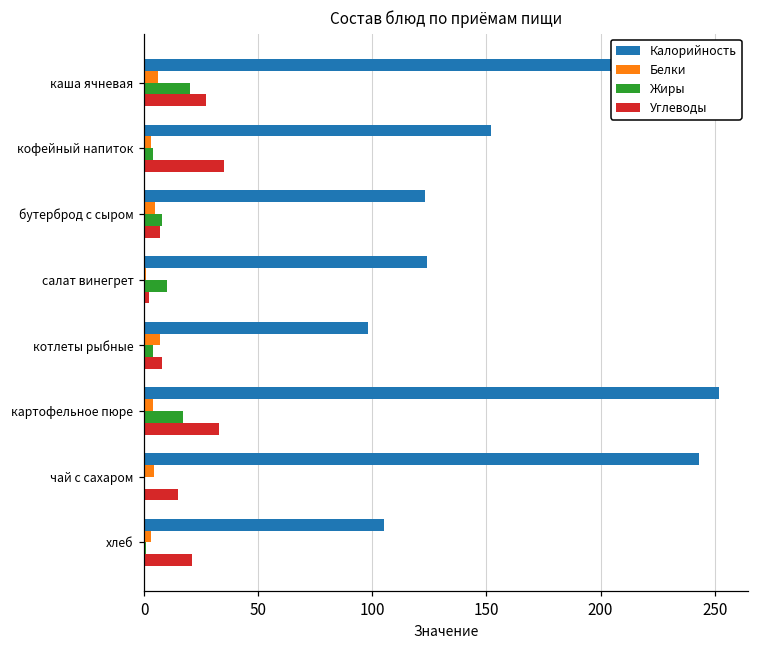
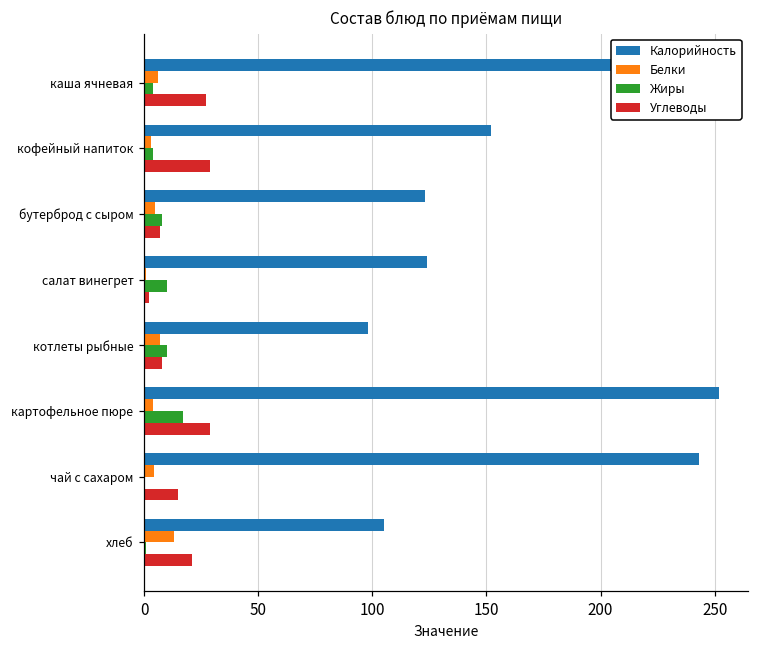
Жиры, каша ячневая: 20 -> 4
Углеводы, кофейный напиток: 35 -> 29
Жиры, котлеты рыбные: 4 -> 10
Углеводы, картофельное пюре: 33 -> 29
Белки, хлеб: 3 -> 13
